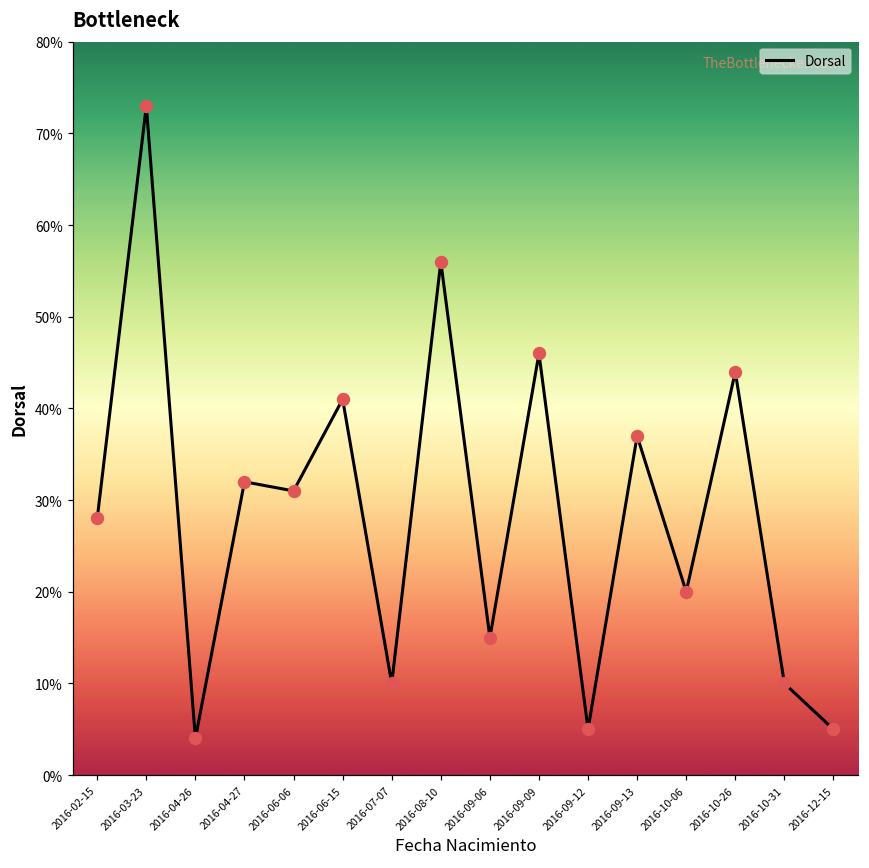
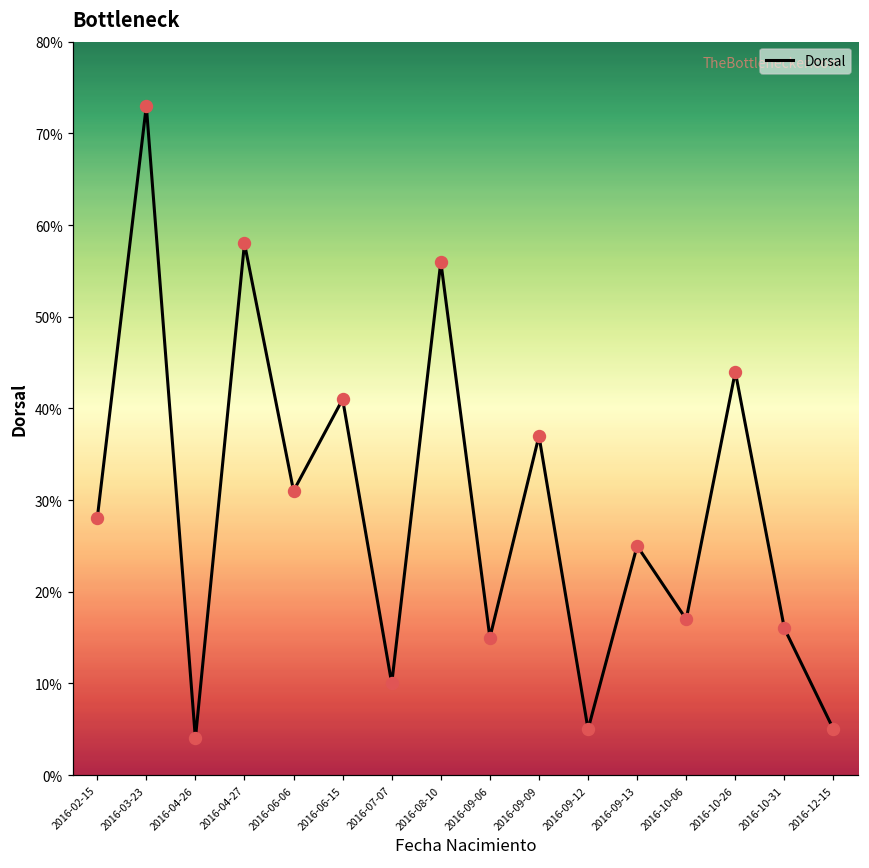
2016-04-27: 32% -> 58%
2016-09-09: 46% -> 37%
2016-09-13: 37% -> 25%
2016-10-06: 20% -> 17%
2016-10-31: 10% -> 16%
